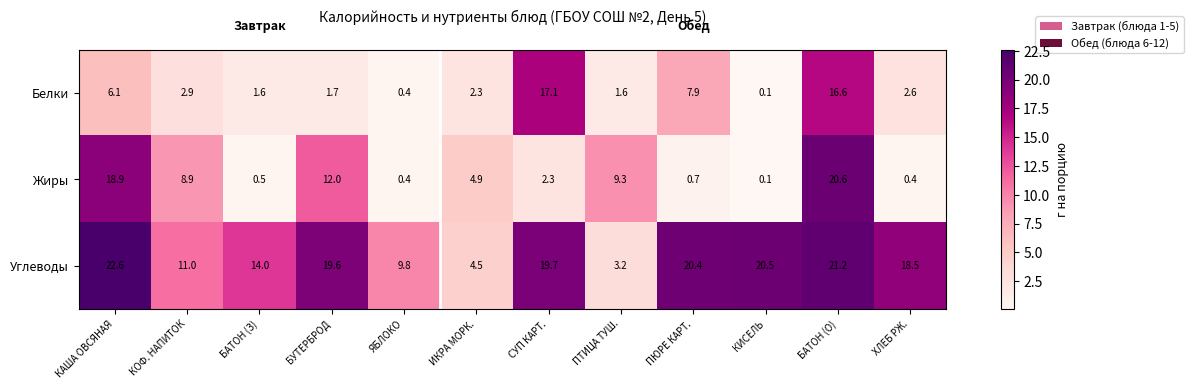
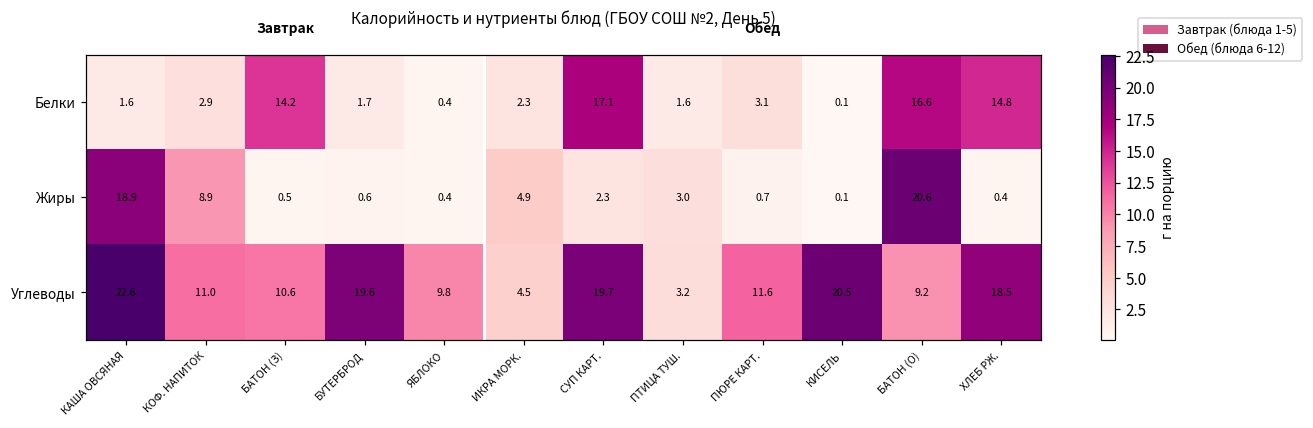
Белки, КАША ОВСЯНАЯ: 6.1 -> 1.6
Белки, БАТОН (З): 1.6 -> 14.2
Белки, ПЮРЕ КАРТ.: 7.9 -> 3.1
Белки, ХЛЕБ РЖ.: 2.6 -> 14.8
Жиры, БУТЕРБРОД: 12.0 -> 0.6
Жиры, ПТИЦА ТУШ.: 9.3 -> 3.0
Углеводы, БАТОН (З): 14.0 -> 10.6
Углеводы, ПЮРЕ КАРТ.: 20.4 -> 11.6
Углеводы, БАТОН (О): 21.2 -> 9.2
